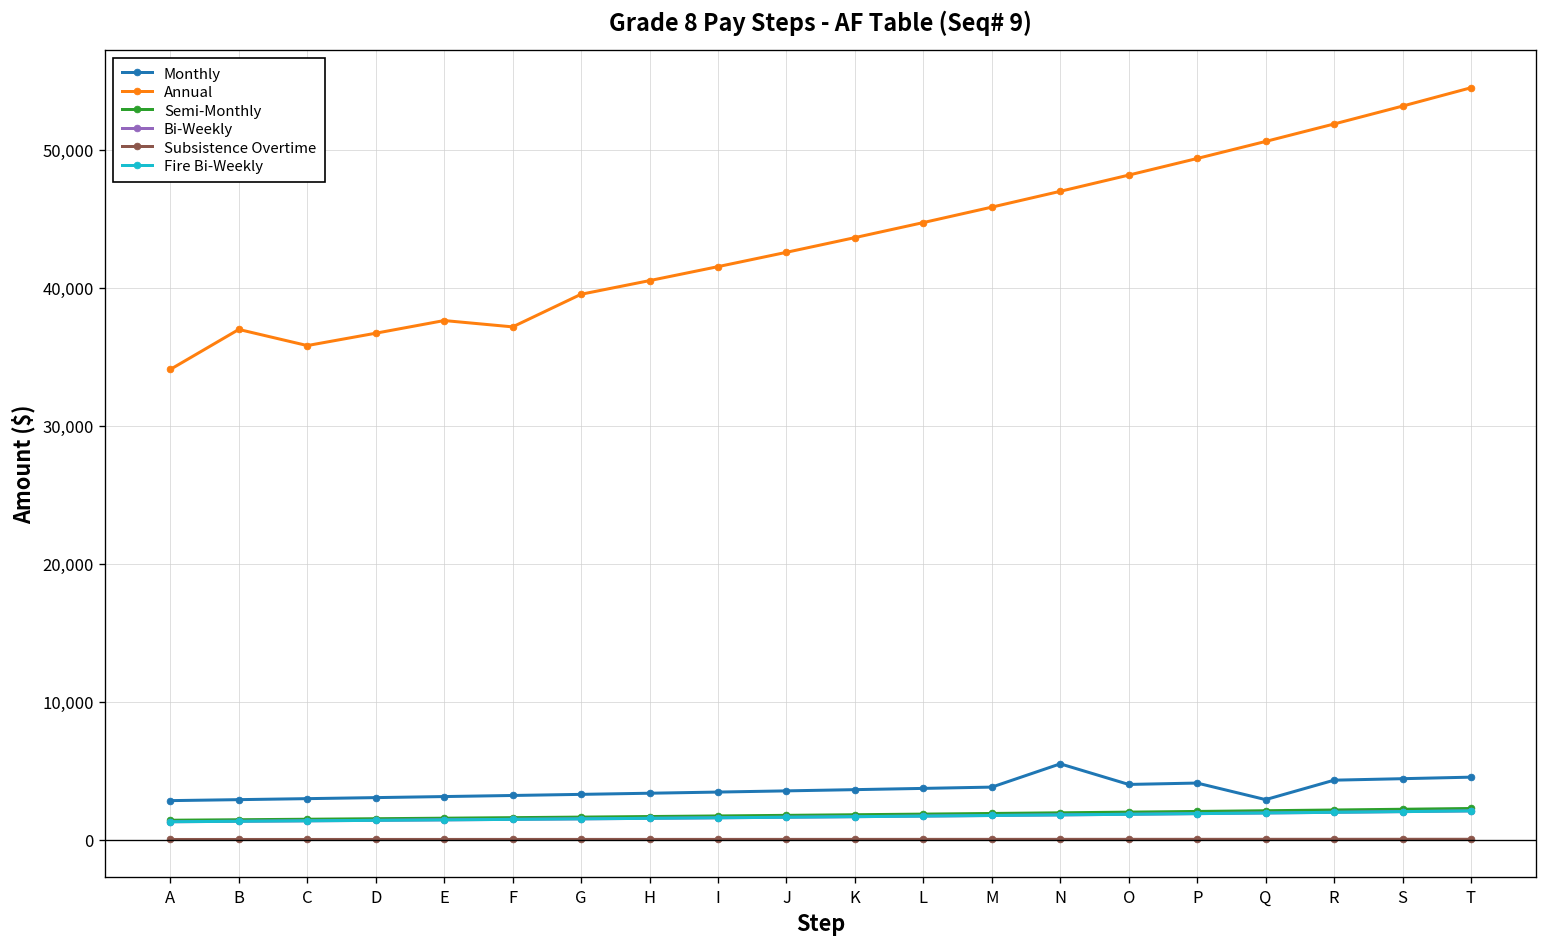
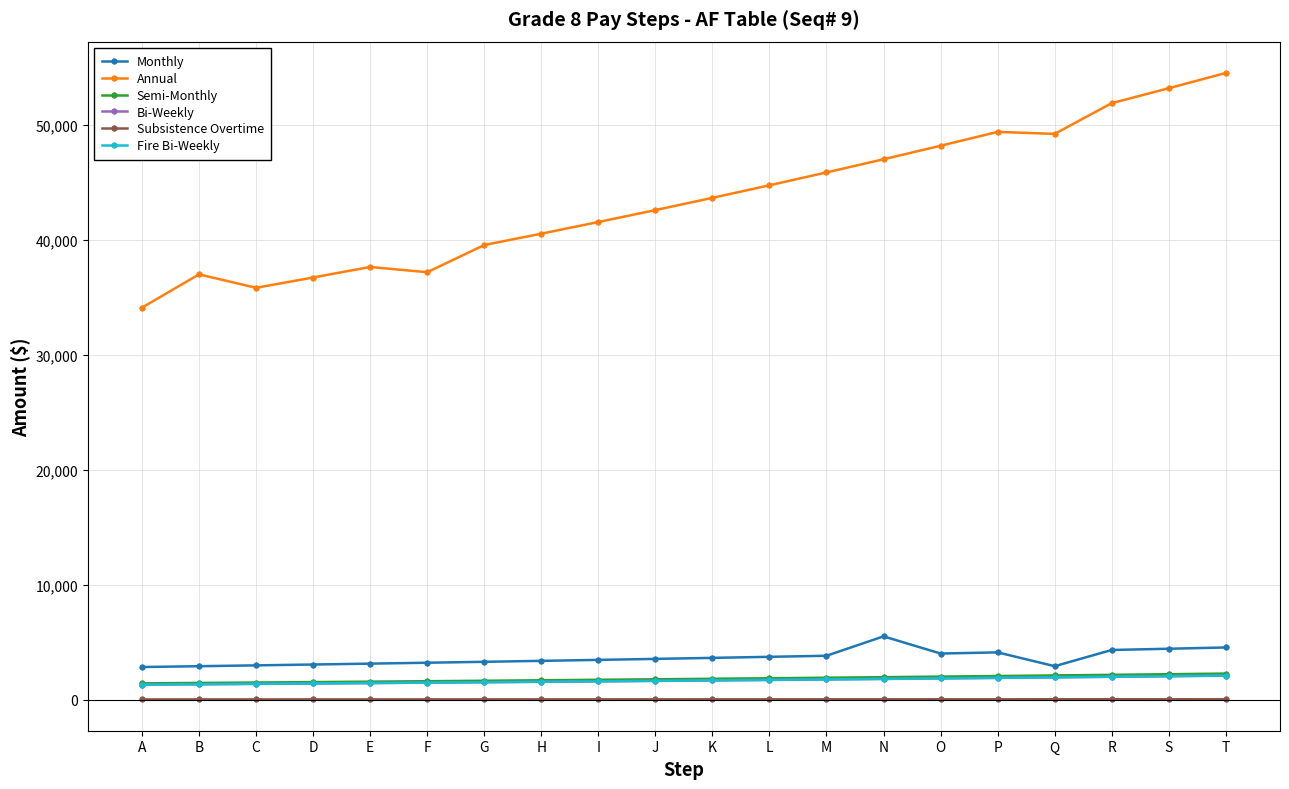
Annual, Q: 50,600 -> 49,200
